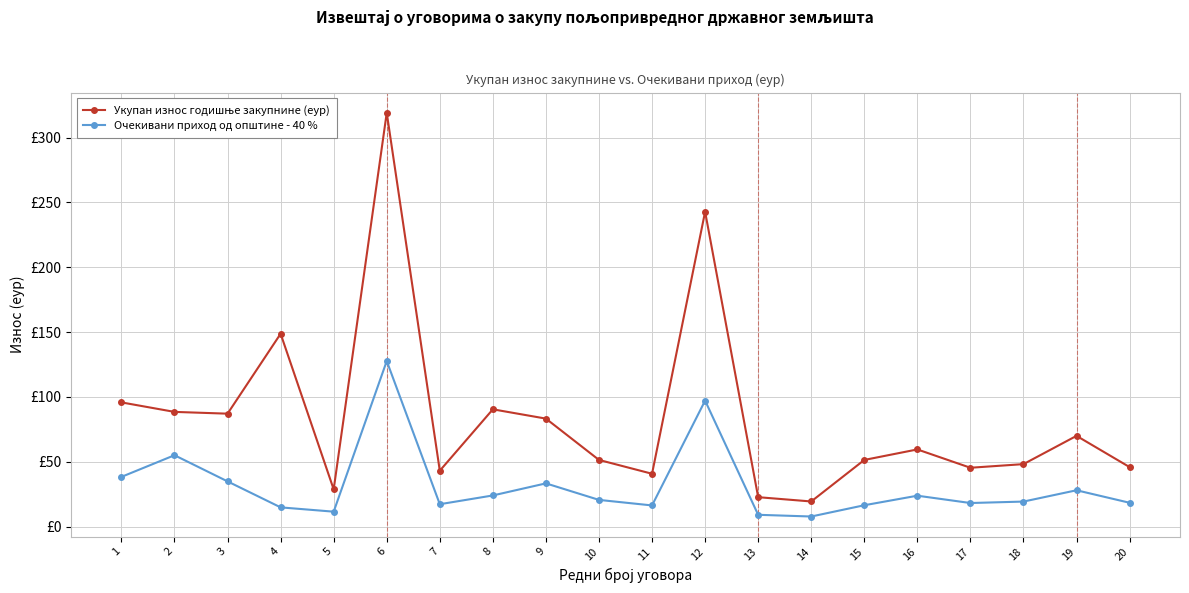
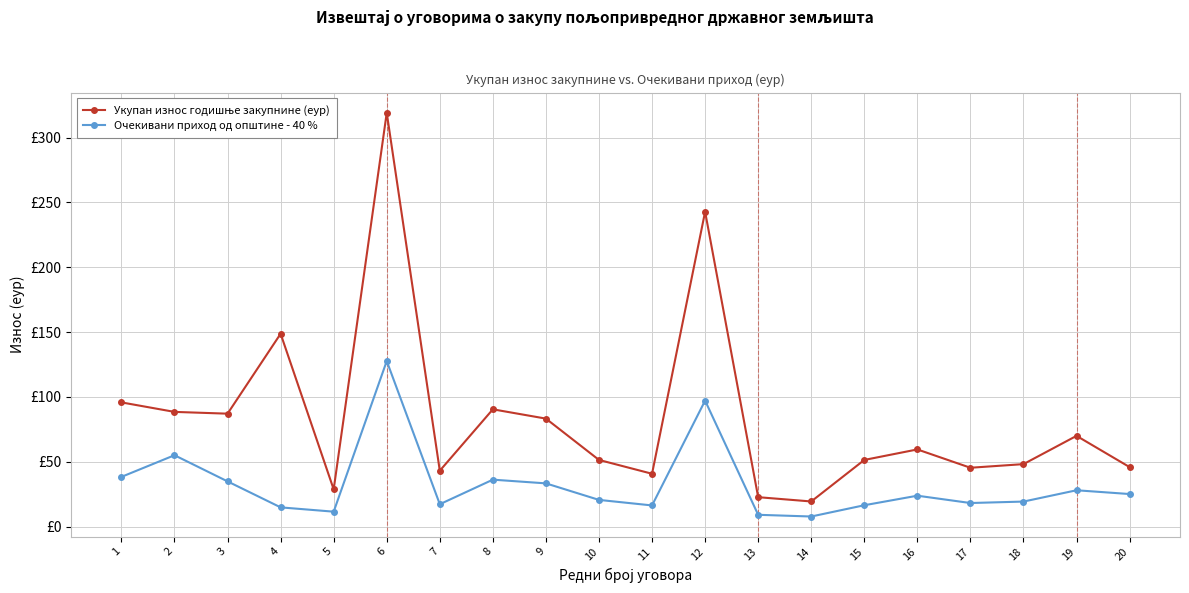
Очекивани приход од општине - 40 %, 8: £24 -> £36
Очекивани приход од општине - 40 %, 20: £18 -> £25
